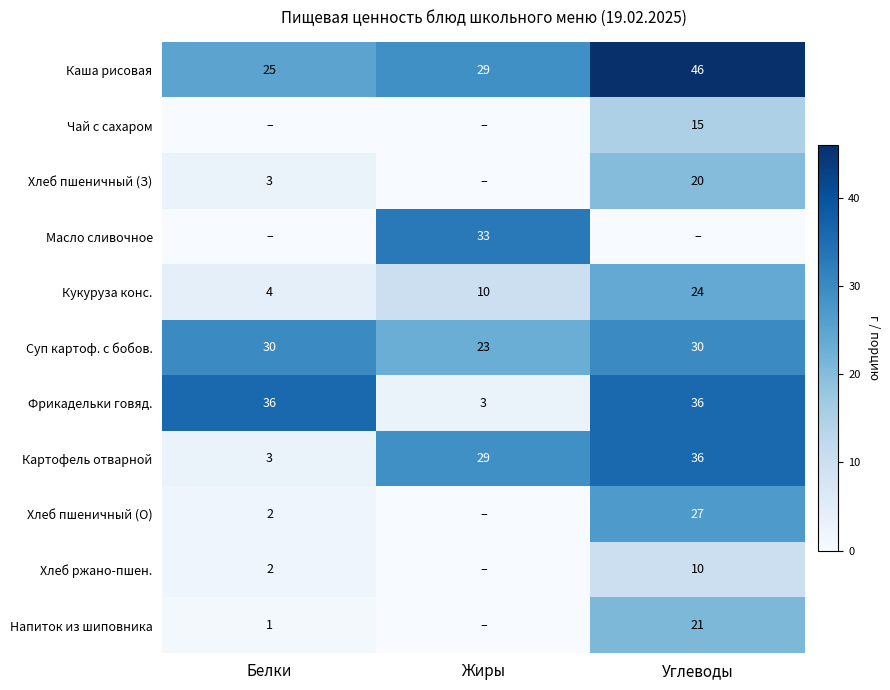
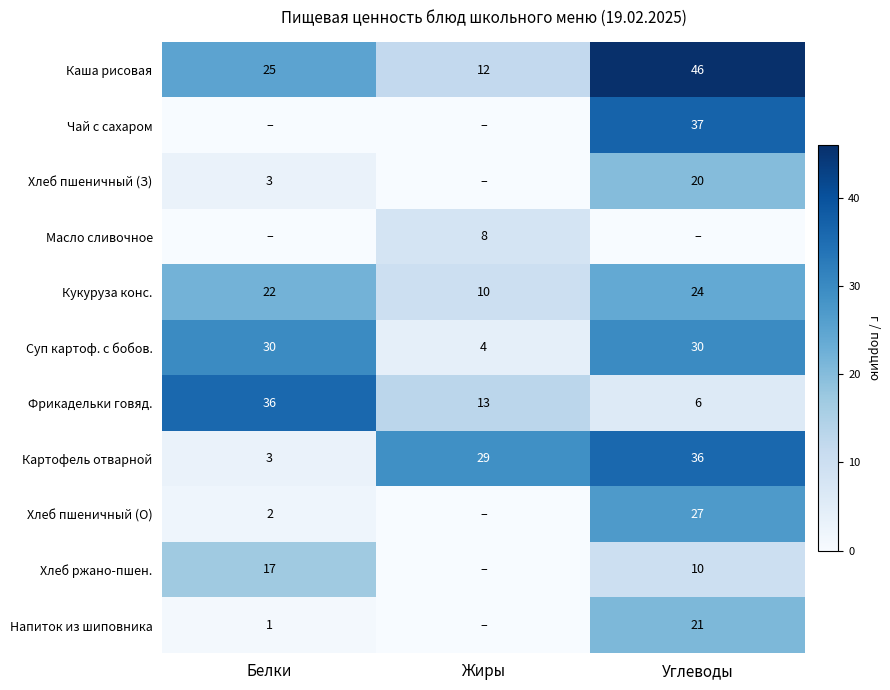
Каша рисовая, Жиры: 29 -> 12
Чай с сахаром, Углеводы: 15 -> 37
Масло сливочное, Жиры: 33 -> 8
Кукуруза конс., Белки: 4 -> 22
Суп картоф. с бобов., Жиры: 23 -> 4
Фрикадельки говяд., Жиры: 3 -> 13
Фрикадельки говяд., Углеводы: 36 -> 6
Хлеб ржано-пшен., Белки: 2 -> 17
